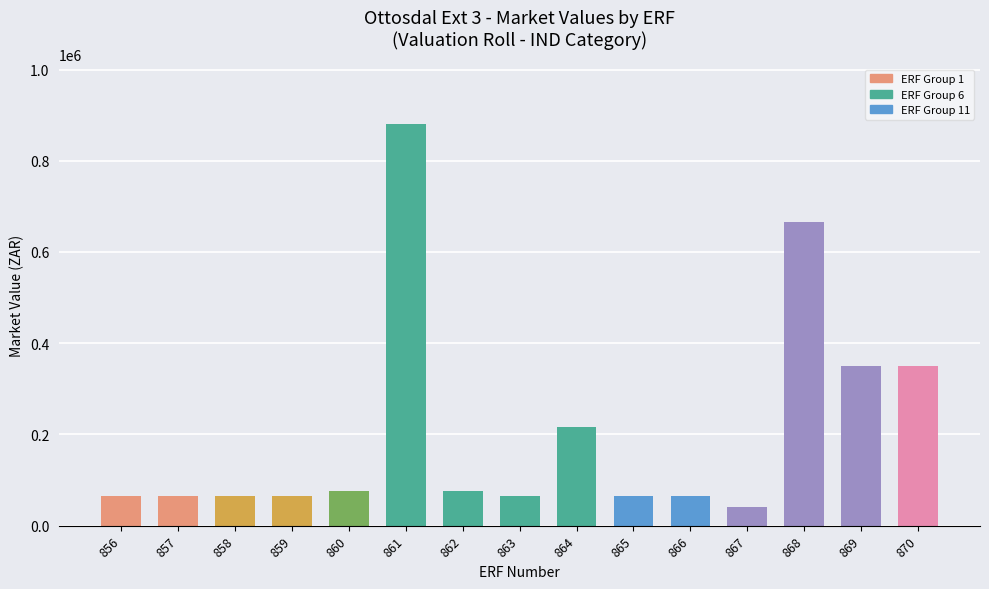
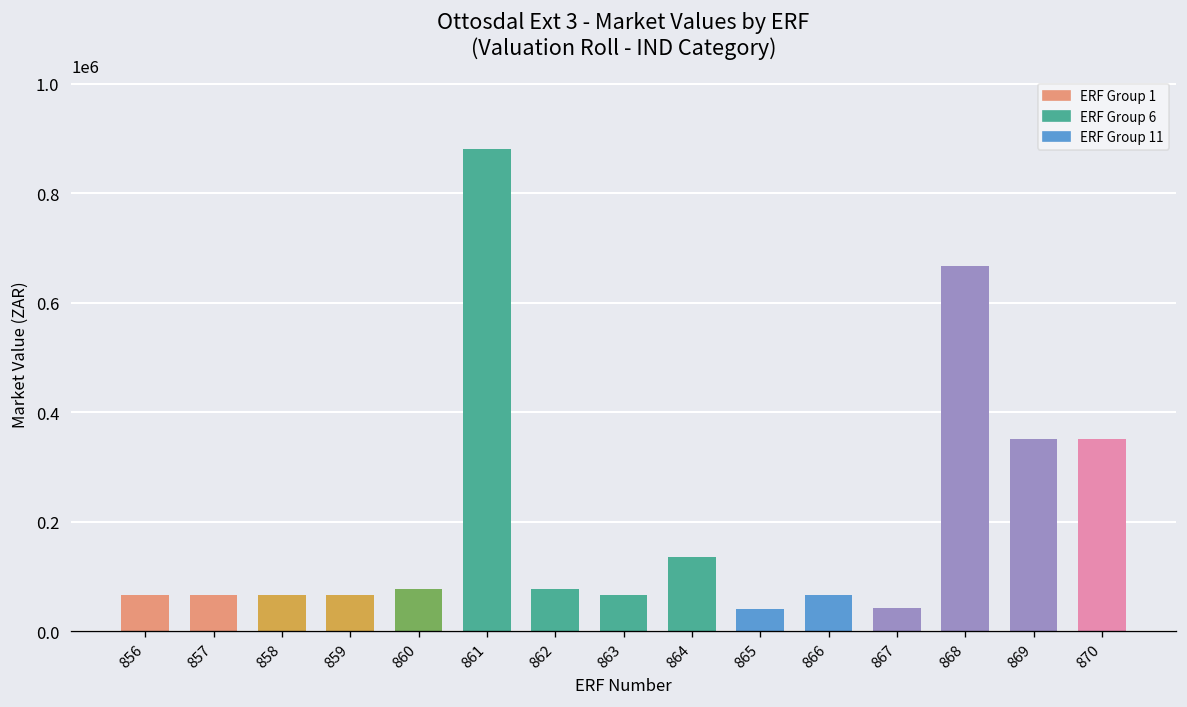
864: 220000 -> 140000
865: 70000 -> 40000
